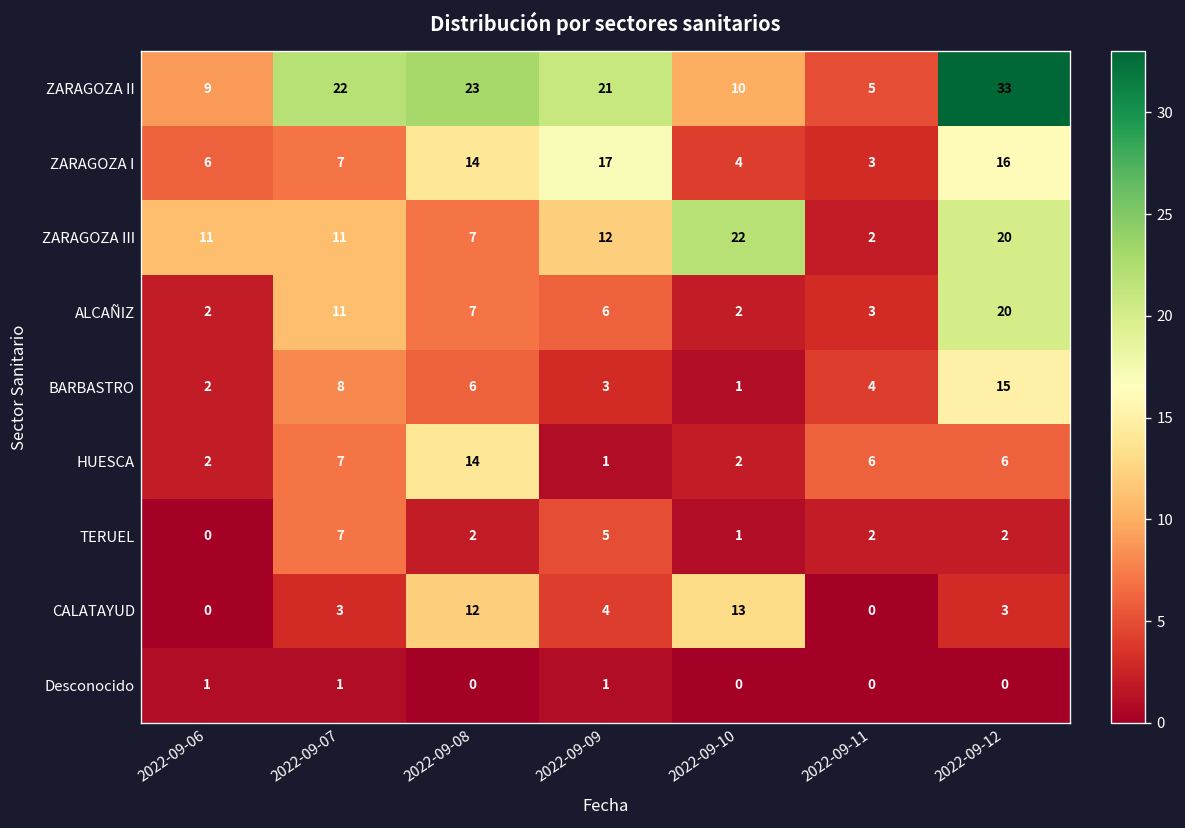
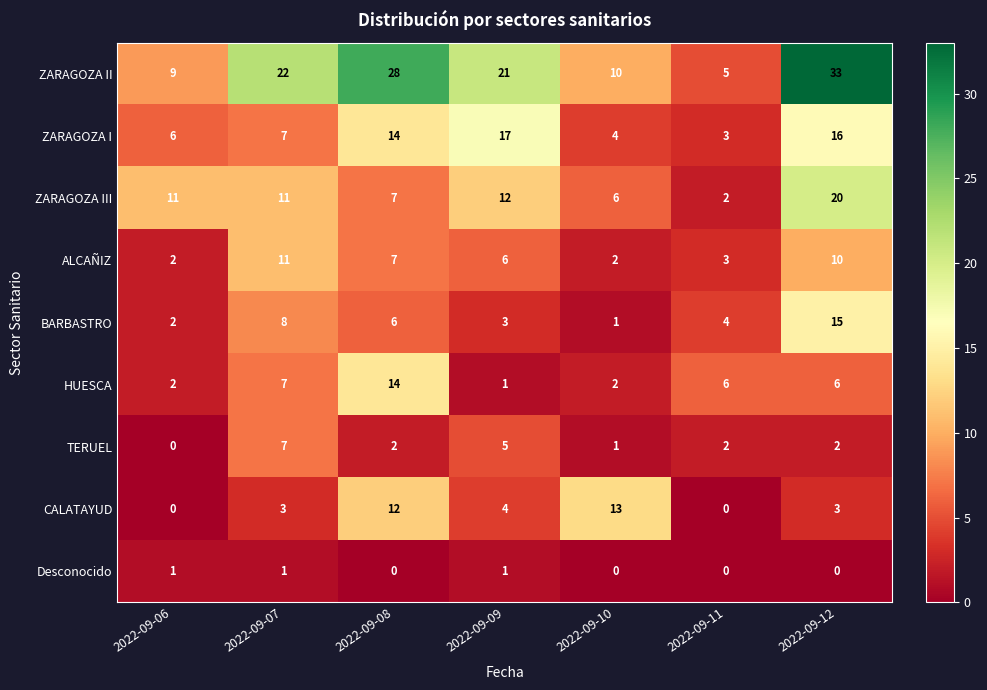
ZARAGOZA II, 2022-09-08: 23 -> 28
ZARAGOZA III, 2022-09-10: 22 -> 6
ALCAÑIZ, 2022-09-12: 20 -> 10
